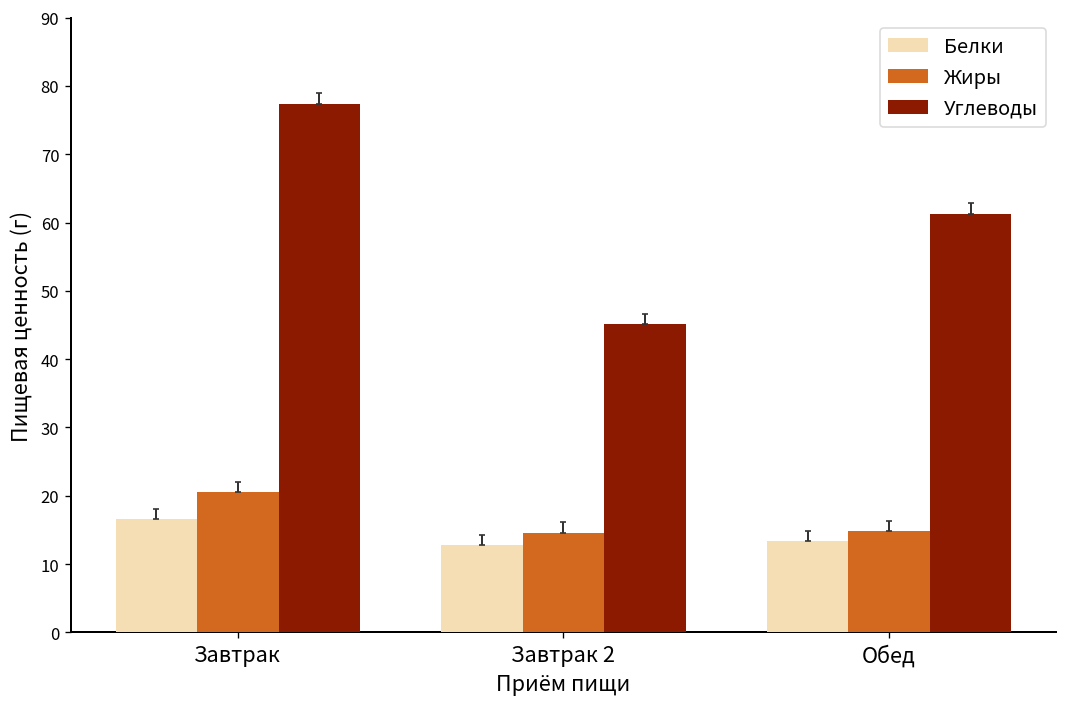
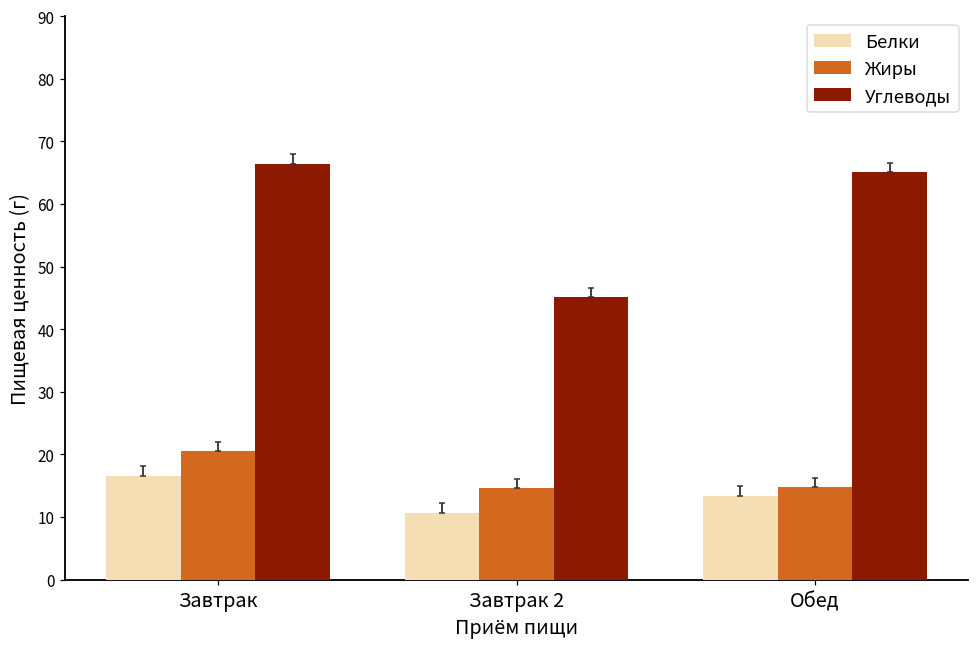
Углеводы, Завтрак: 77 -> 66
Белки, Завтрак 2: 13 -> 11
Углеводы, Обед: 61 -> 65
